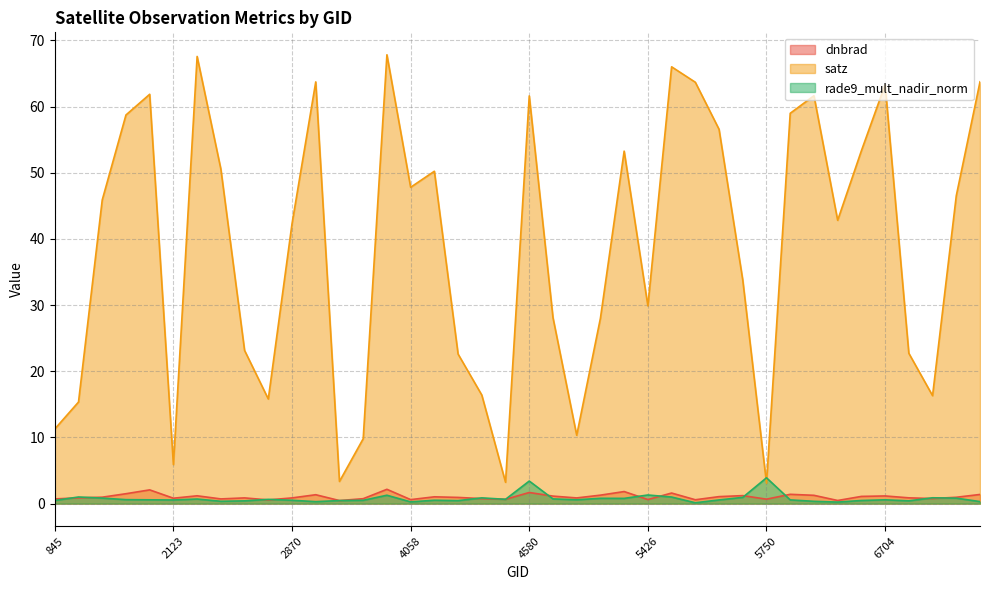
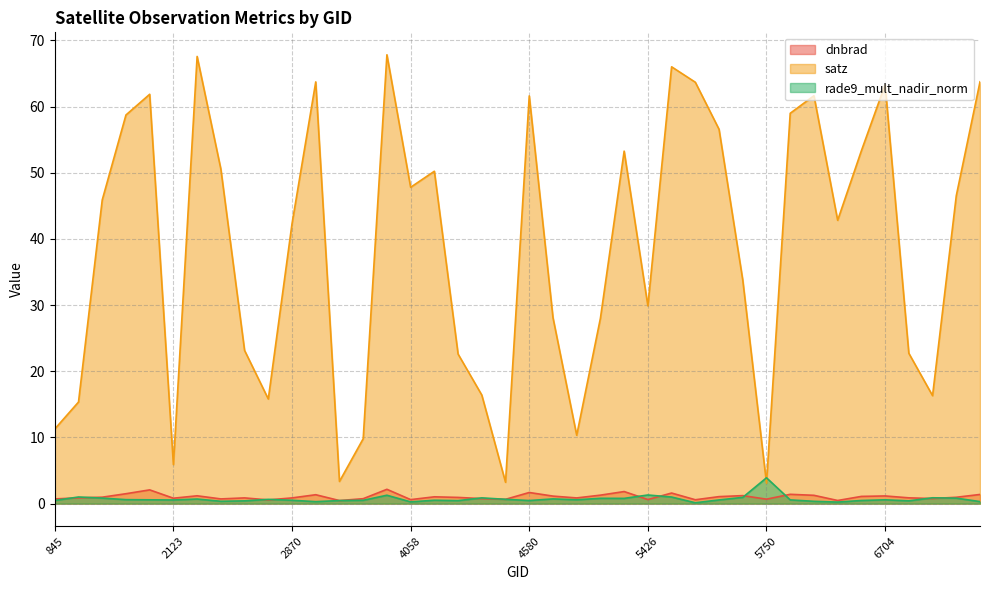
rade9_mult_nadir_norm, 4580: 3 -> 0
